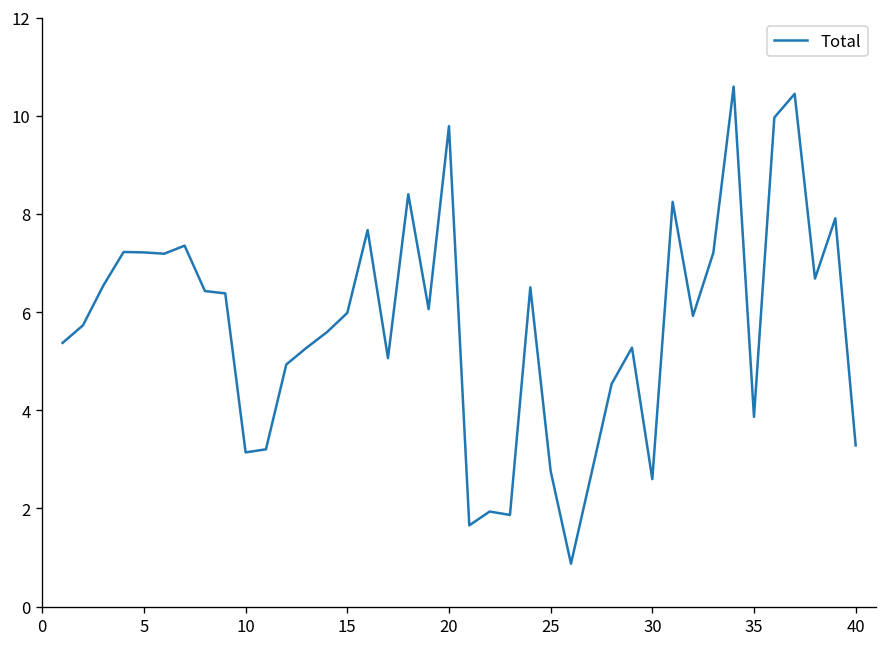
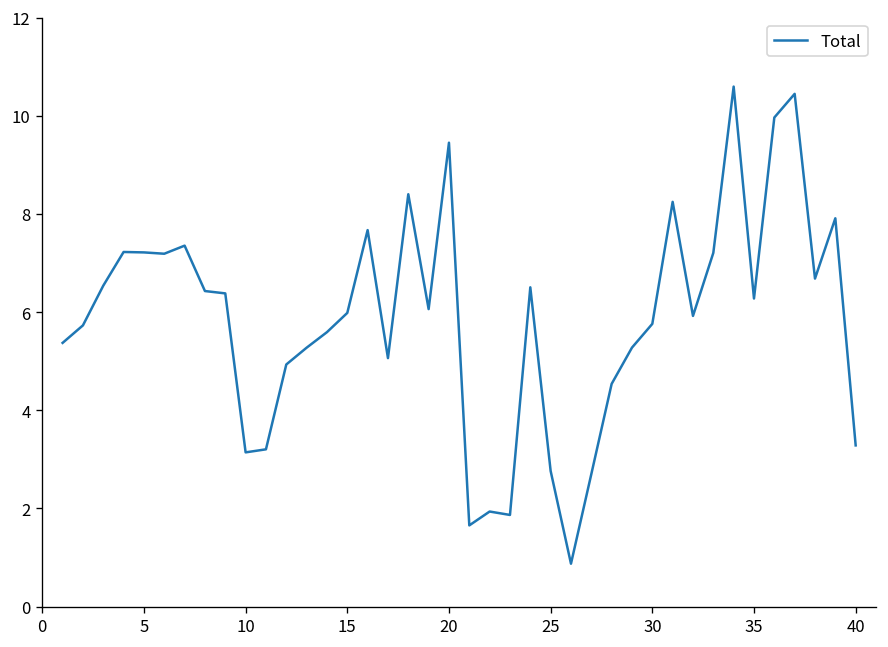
20: 9.8 -> 9.5
30: 2.6 -> 5.8
35: 3.9 -> 6.3
